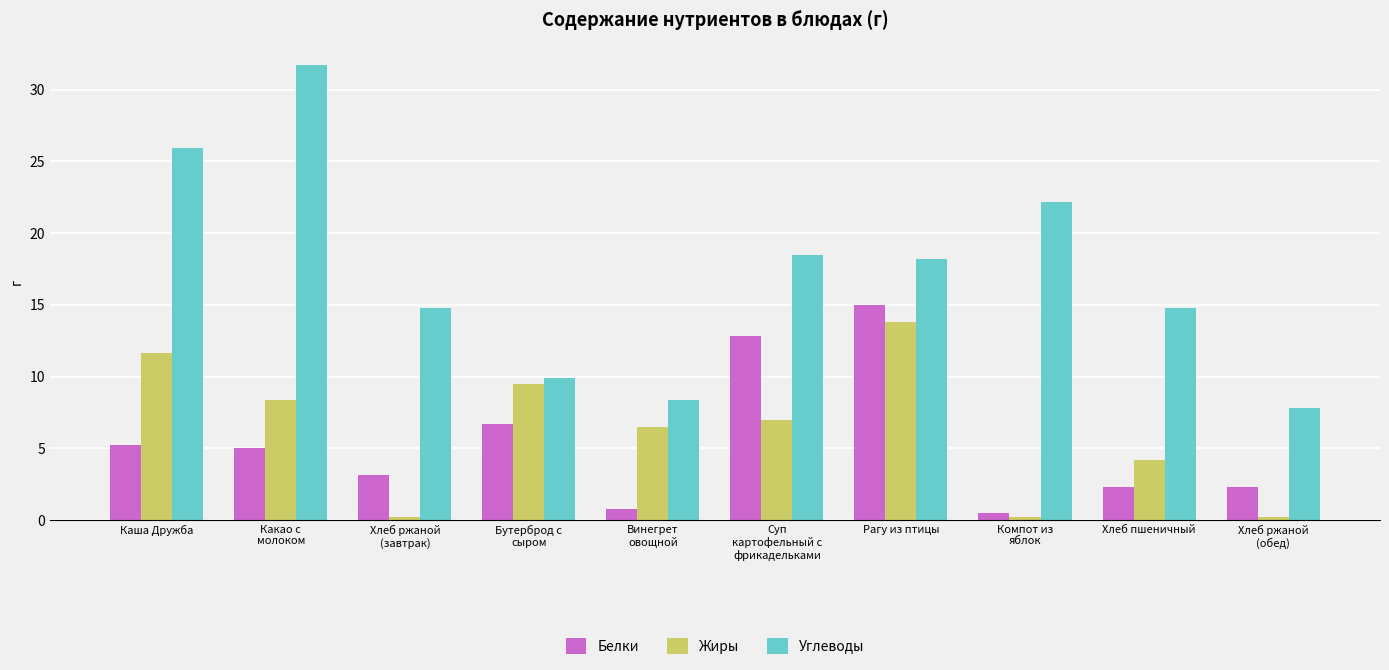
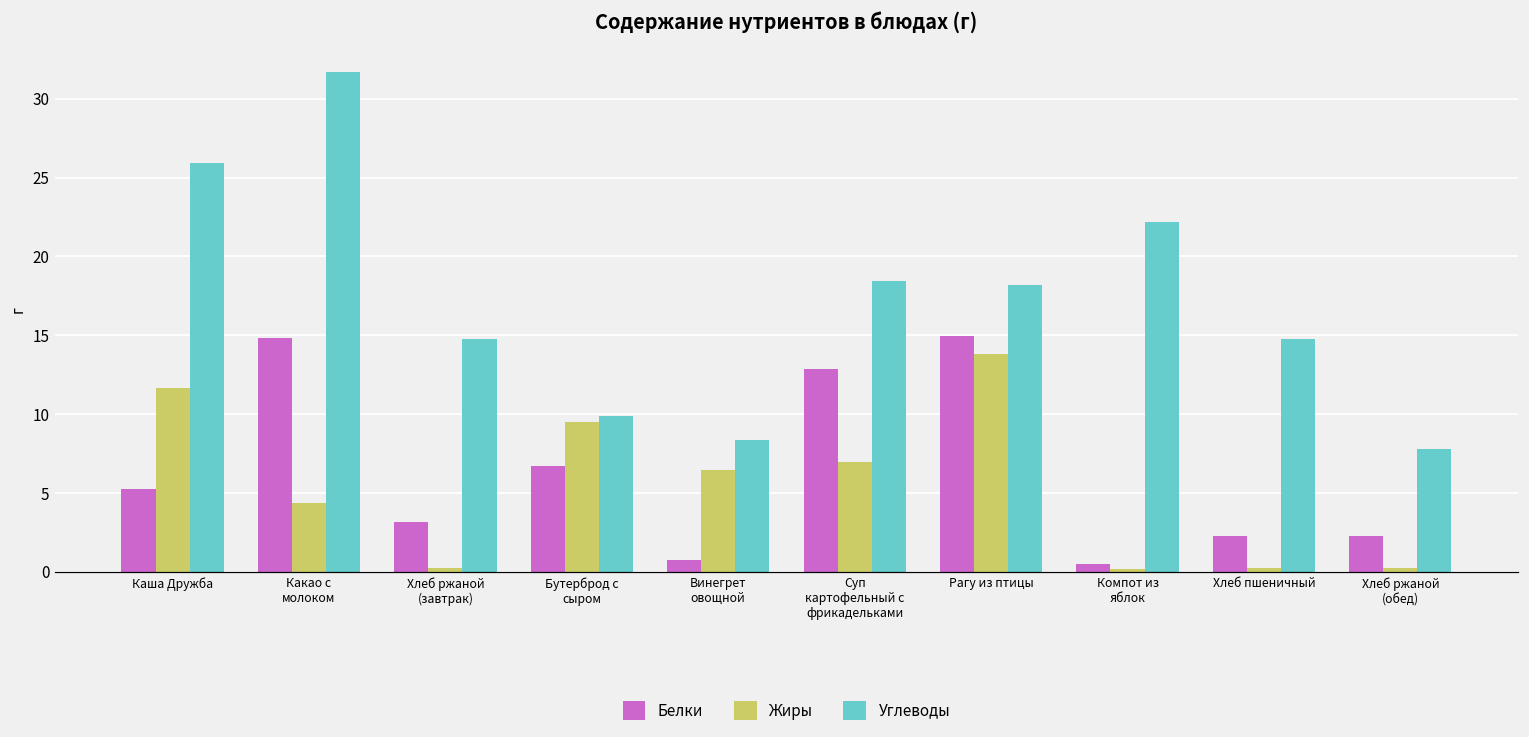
Белки, Какао с молоком: 5.0 -> 14.8
Жиры, Какао с молоком: 8.4 -> 4.4
Жиры, Хлеб пшеничный: 4.2 -> 0.2
